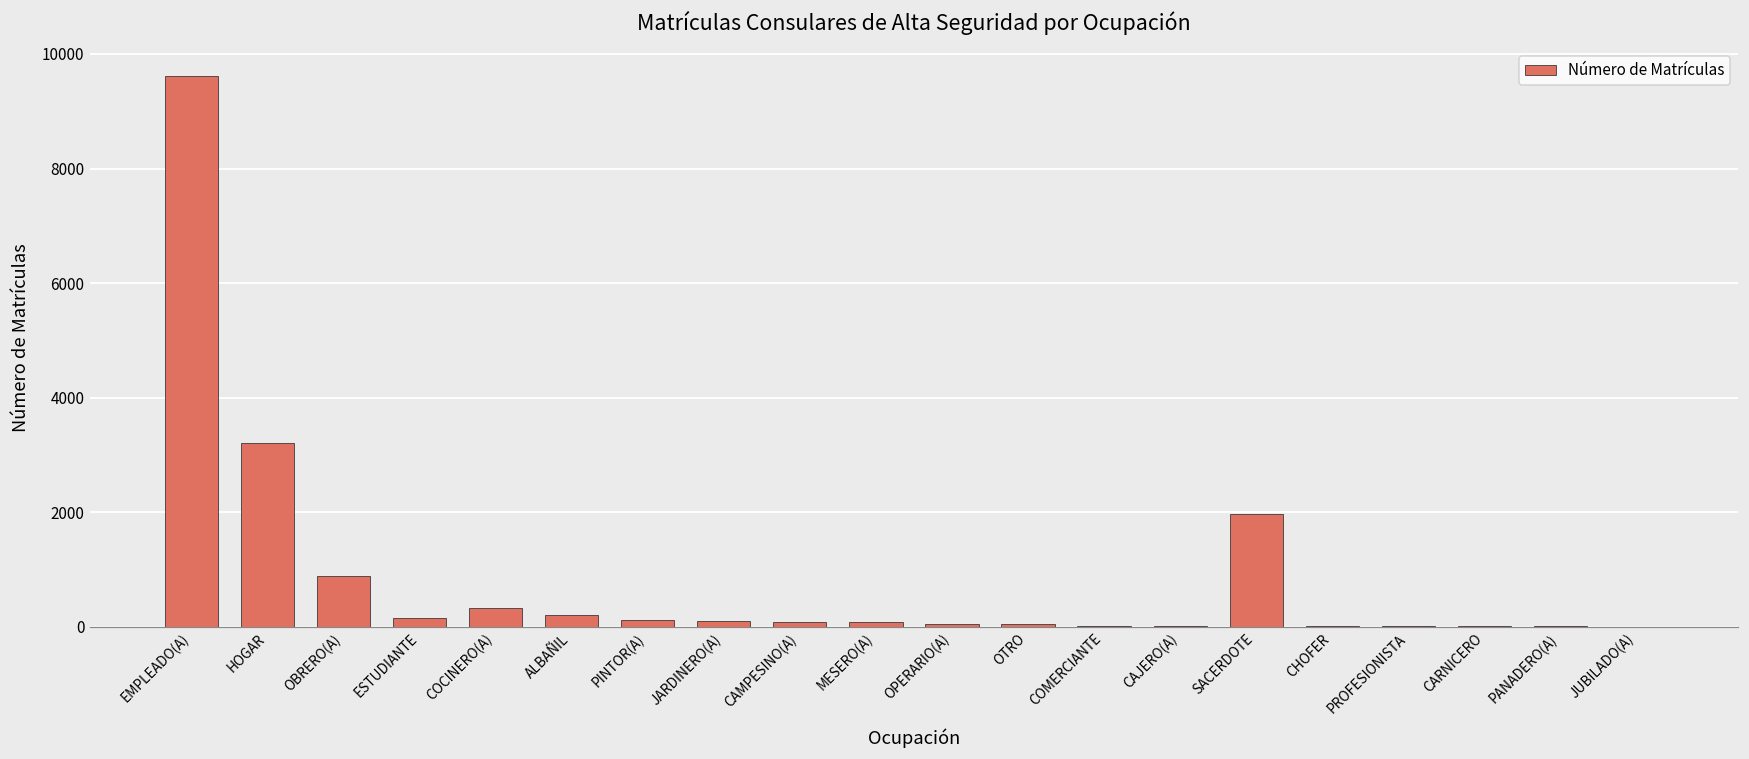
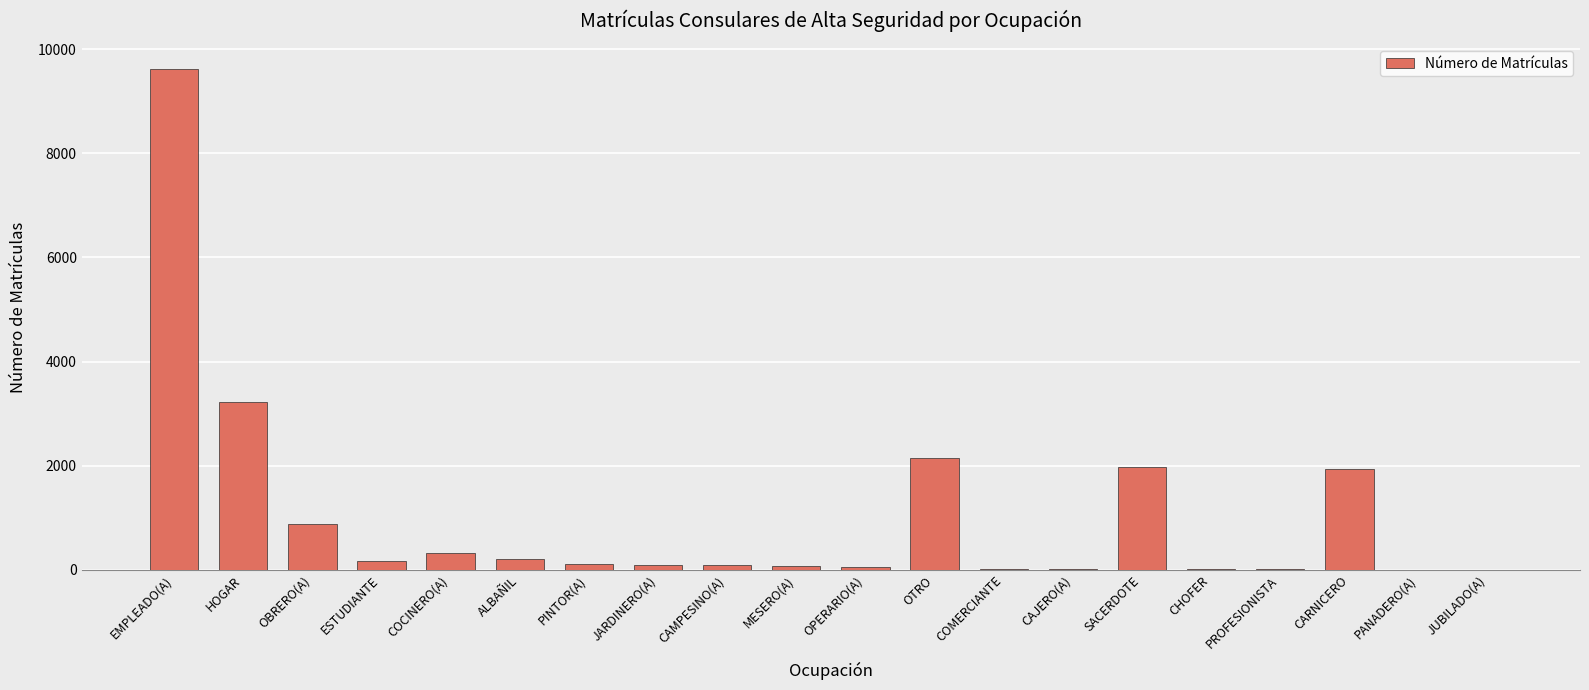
OTRO: 0 -> 2200
CARNICERO: 0 -> 1900
